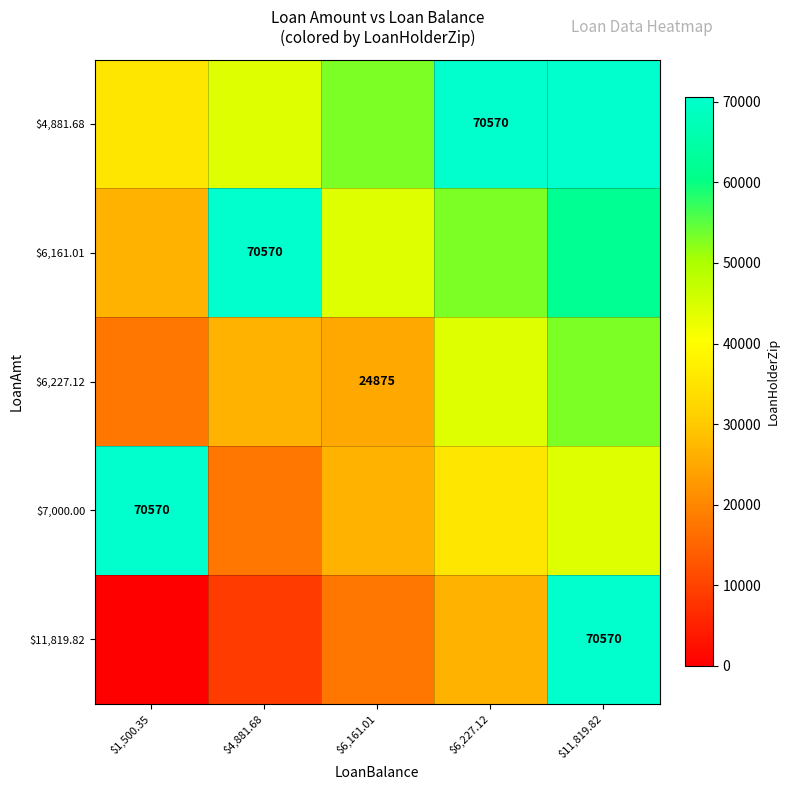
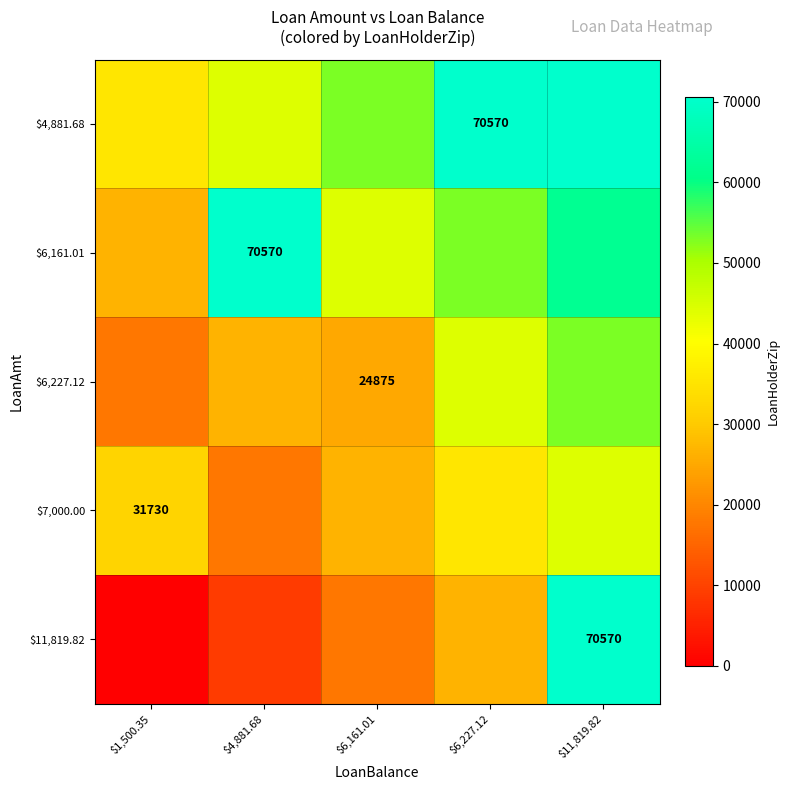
$7,000.00, $1,500.35: 70570 -> 31730
